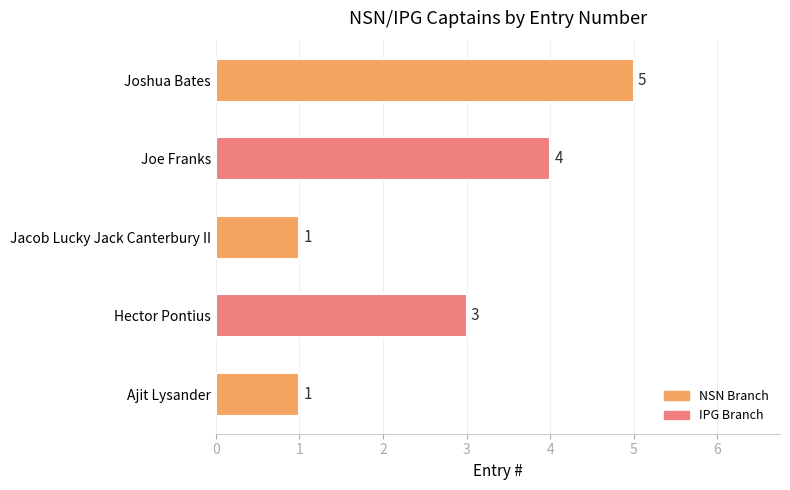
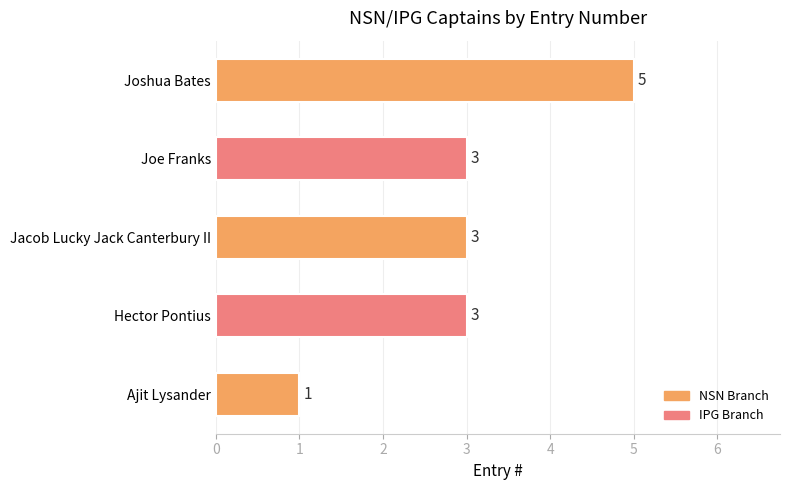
Joe Franks: 4 -> 3
Jacob Lucky Jack Canterbury II: 1 -> 3
